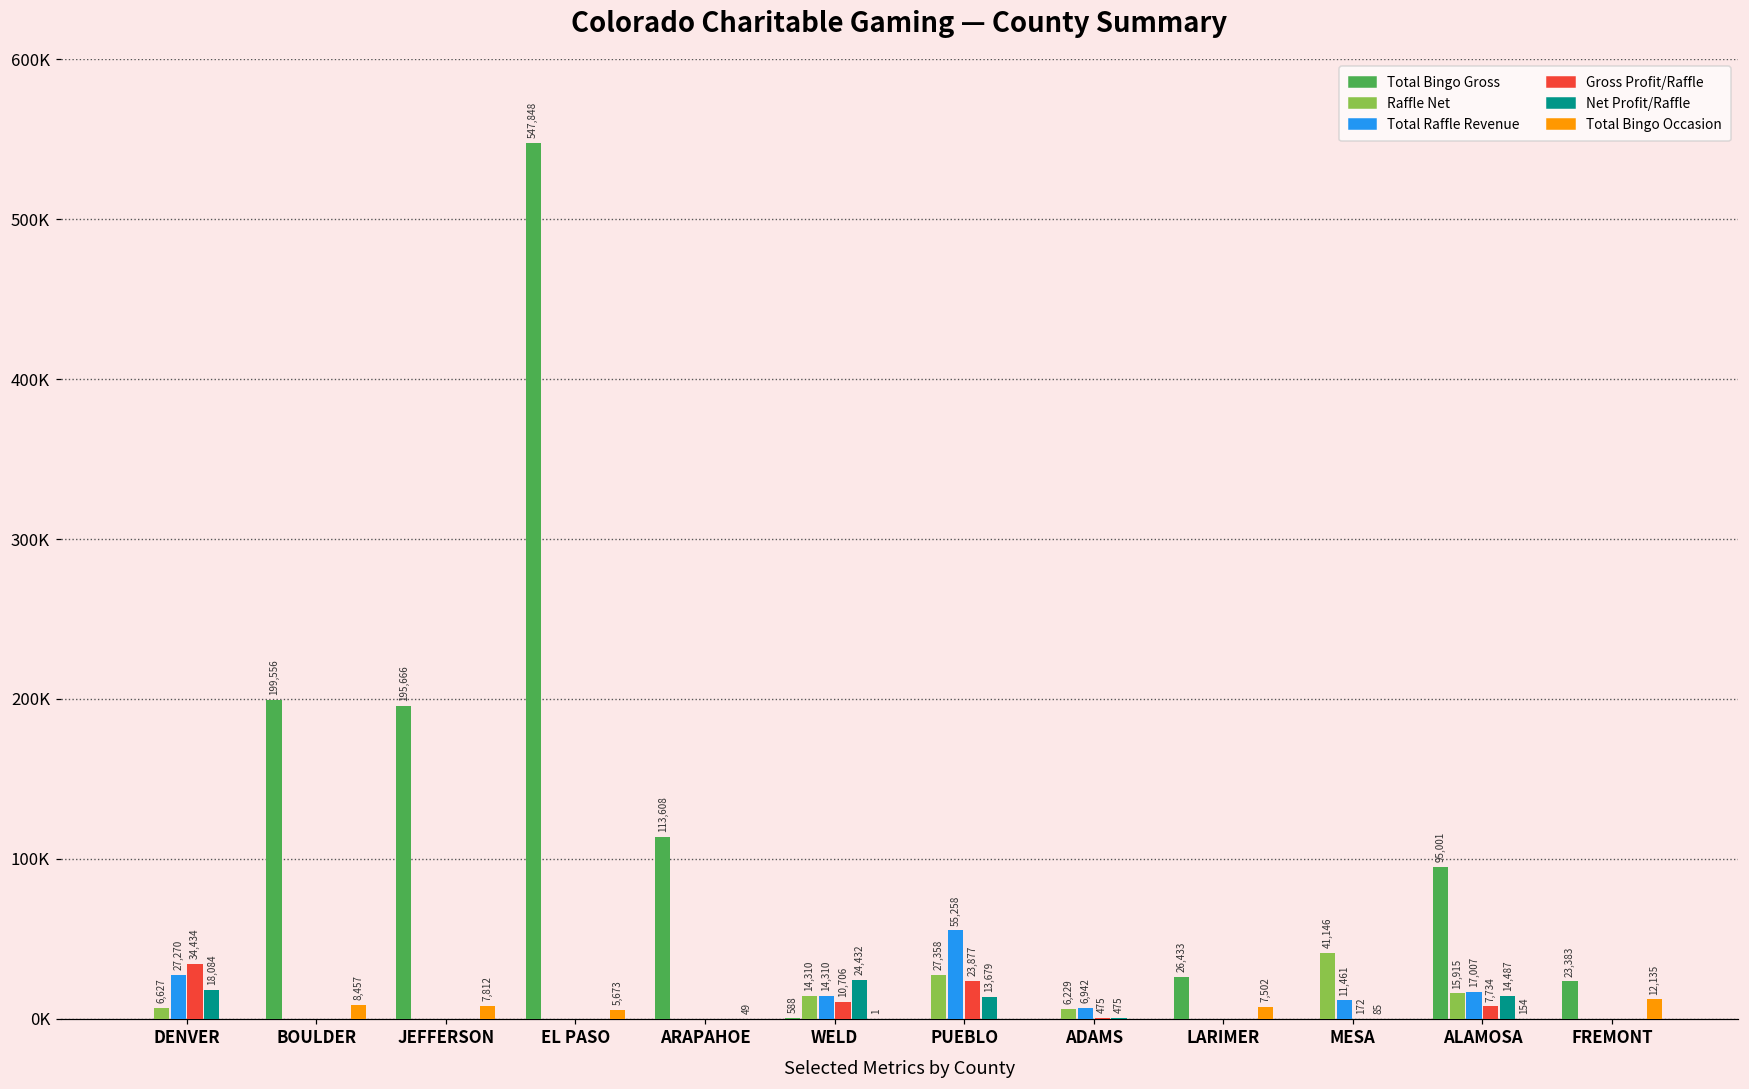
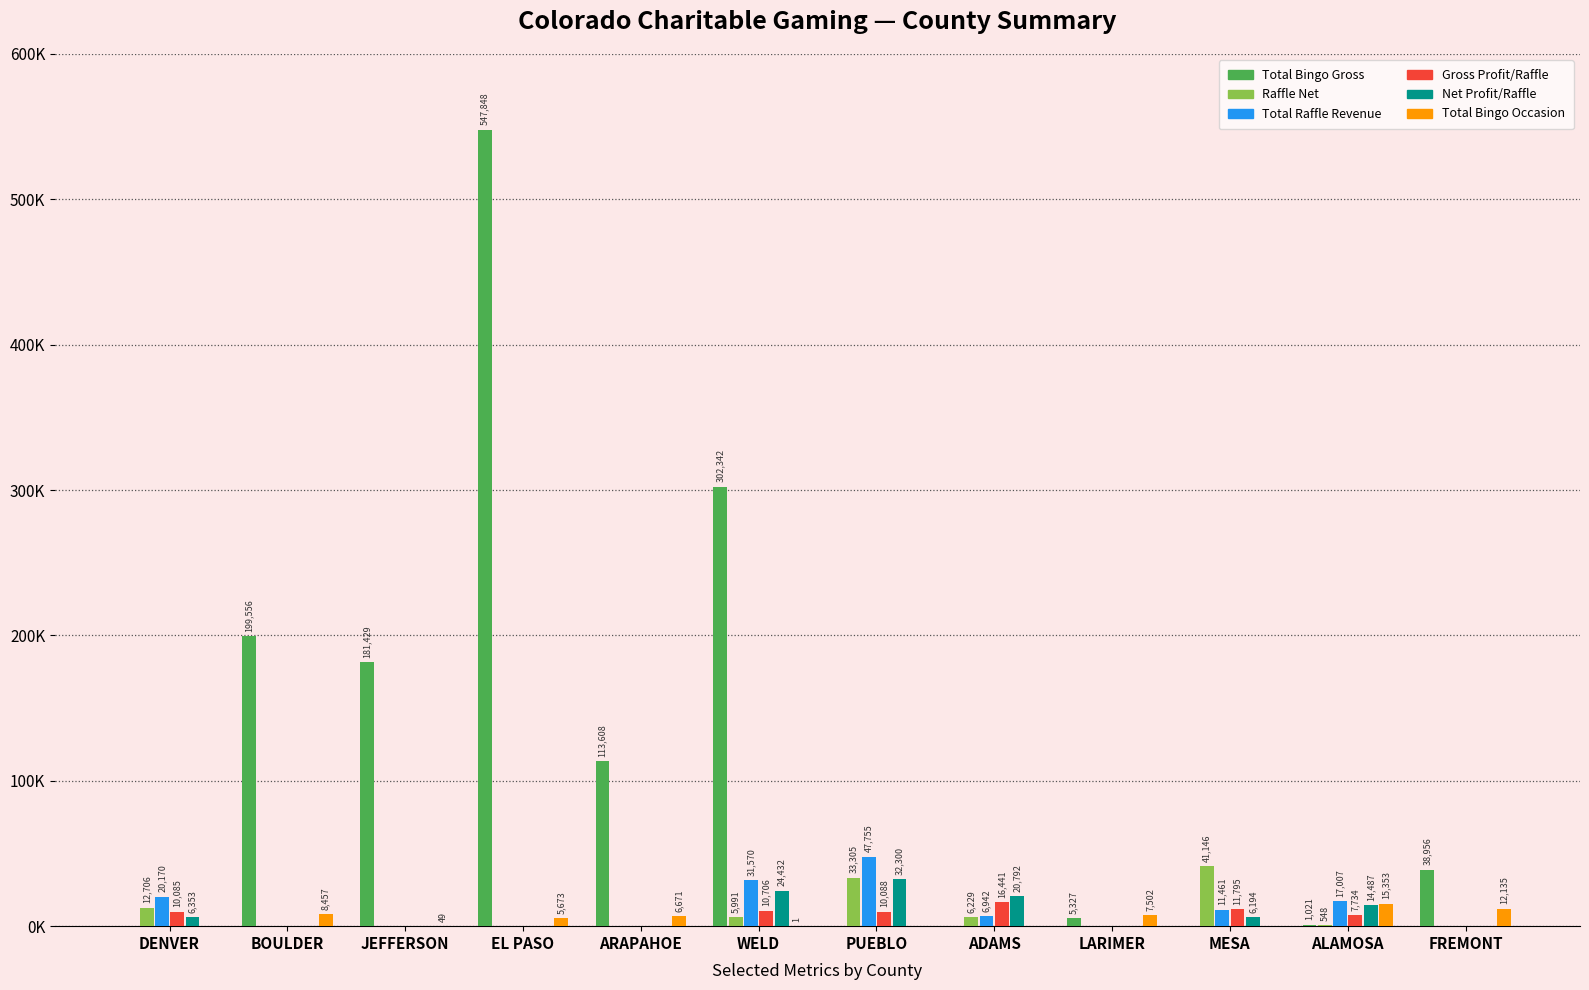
Raffle Net, DENVER: 6,627 -> 12,706
Total Raffle Revenue, DENVER: 27,270 -> 20,170
Gross Profit/Raffle, DENVER: 34,434 -> 10,085
Net Profit/Raffle, DENVER: 18,084 -> 6,353
Total Bingo Gross, JEFFERSON: 195,666 -> 181,429
Total Bingo Occasion, JEFFERSON: 7,812 -> 49
Total Bingo Occasion, ARAPAHOE: 49 -> 6,671
Total Bingo Gross, WELD: 588 -> 302,342
Raffle Net, WELD: 14,310 -> 5,991
Total Raffle Revenue, WELD: 14,310 -> 31,570
Raffle Net, PUEBLO: 27,358 -> 33,305
Total Raffle Revenue, PUEBLO: 55,258 -> 47,755
Gross Profit/Raffle, PUEBLO: 23,877 -> 10,088
Net Profit/Raffle, PUEBLO: 13,679 -> 32,300
Gross Profit/Raffle, ADAMS: 475 -> 16,441
Net Profit/Raffle, ADAMS: 475 -> 20,792
Total Bingo Gross, LARIMER: 26,433 -> 5,327
Gross Profit/Raffle, MESA: 172 -> 11,795
Net Profit/Raffle, MESA: 85 -> 6,194
Total Bingo Gross, ALAMOSA: 95,001 -> 1,021
Raffle Net, ALAMOSA: 15,915 -> 548
Total Bingo Occasion, ALAMOSA: 154 -> 15,353
Total Bingo Gross, FREMONT: 23,383 -> 38,956
